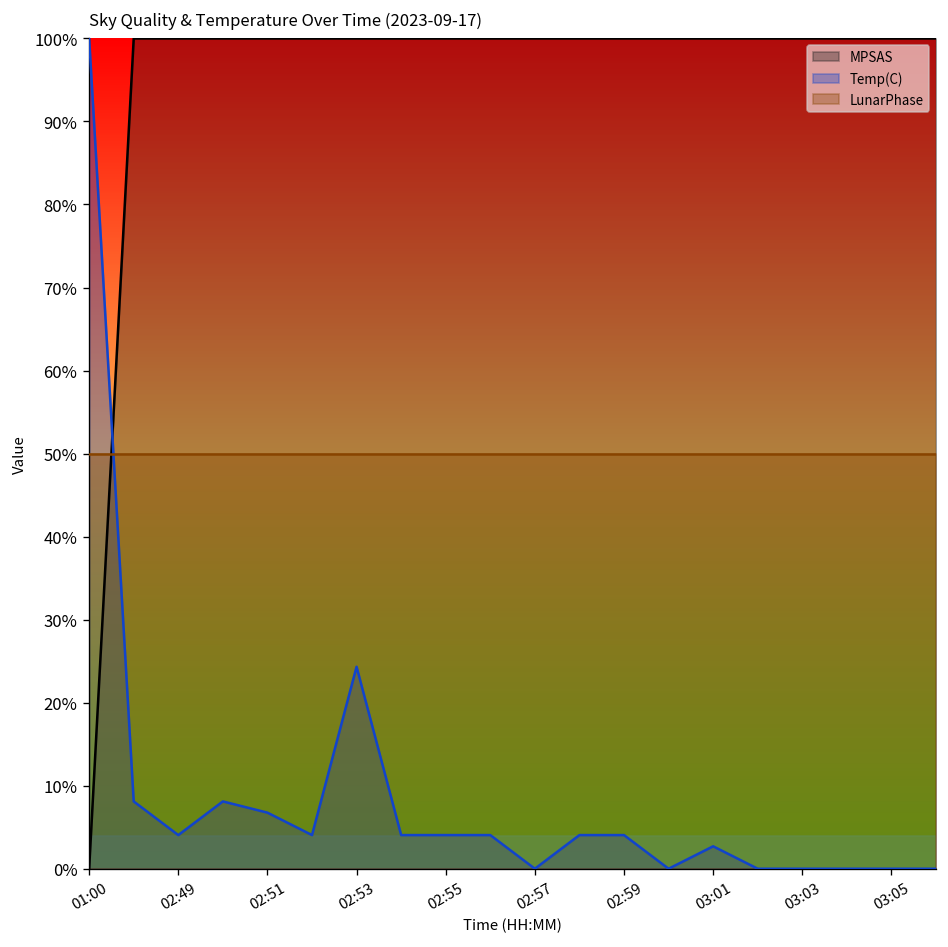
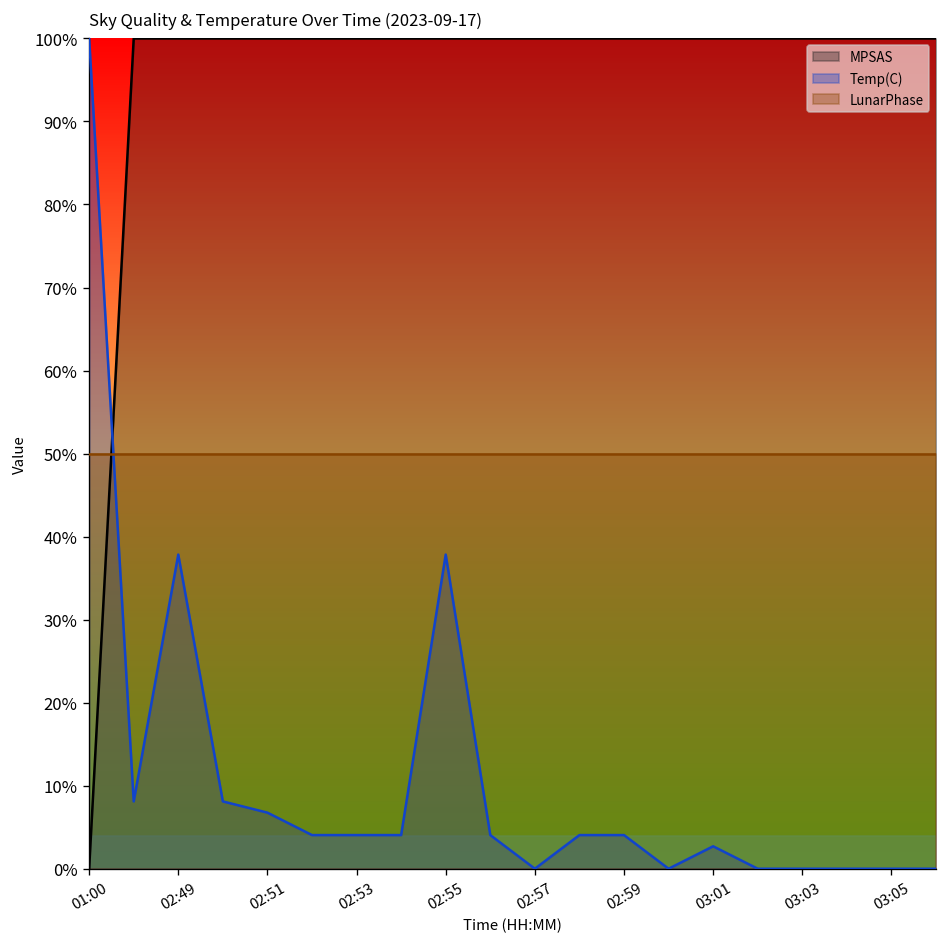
Temp(C), 02:49: 4% -> 38%
Temp(C), 02:53: 24% -> 4%
Temp(C), 02:55: 4% -> 38%
